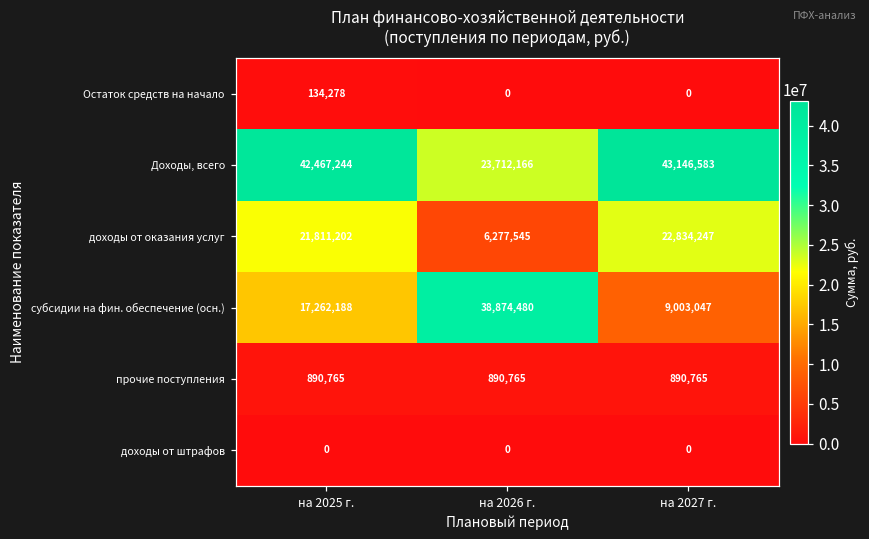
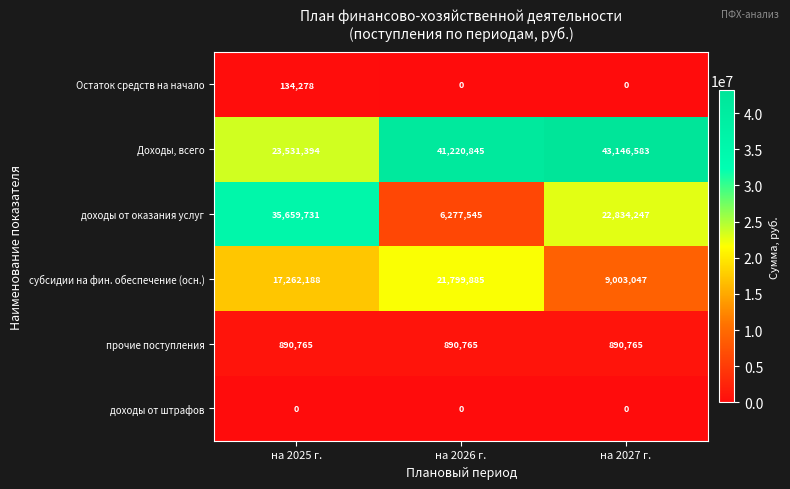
Доходы, всего, на 2025 г.: 42,467,244 -> 23,531,394
Доходы, всего, на 2026 г.: 23,712,166 -> 41,220,845
доходы от оказания услуг, на 2025 г.: 21,811,202 -> 35,659,731
субсидии на фин. обеспечение (осн.), на 2026 г.: 38,874,480 -> 21,799,885
